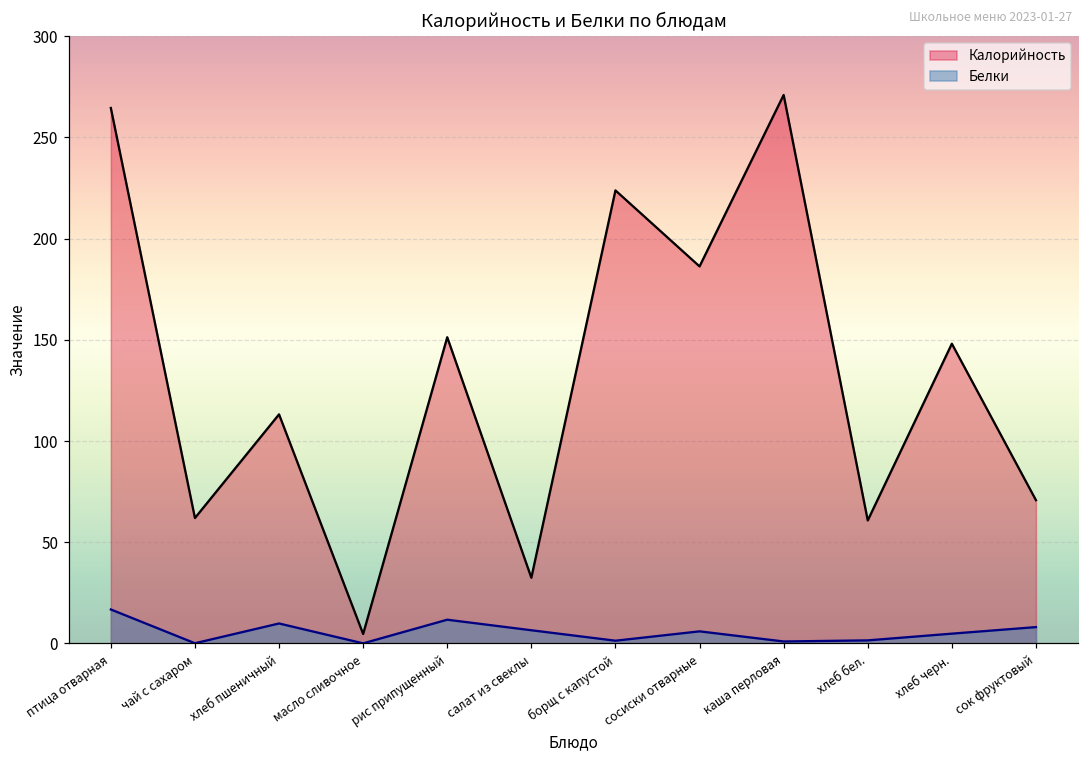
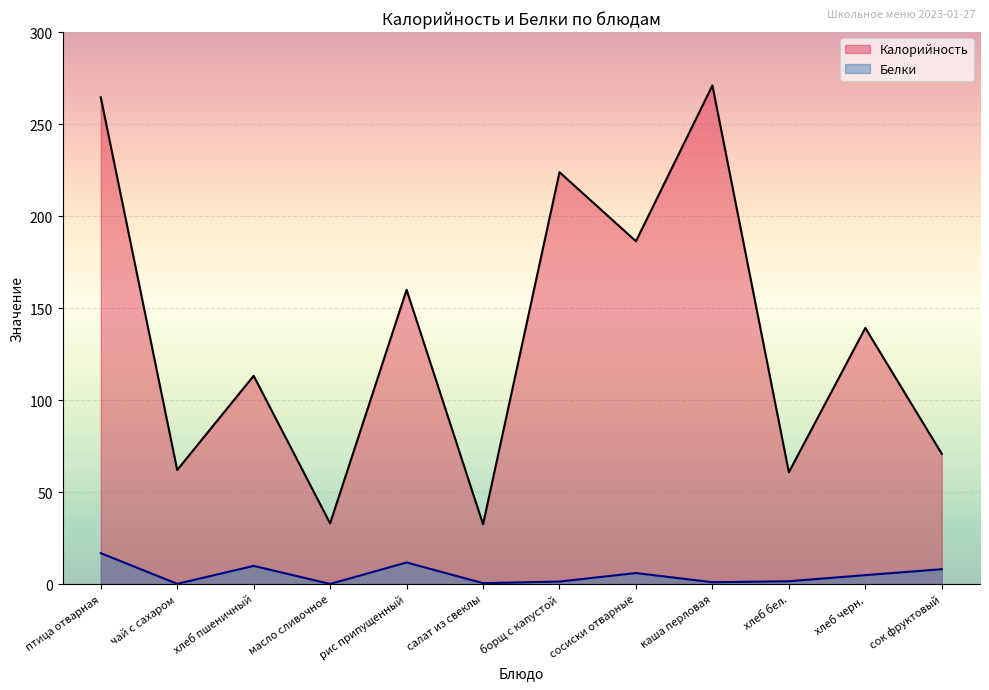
Калорийность, масло сливочное: 5 -> 33
Калорийность, рис припущенный: 151 -> 160
Белки, салат из свеклы: 7 -> 0
Калорийность, хлеб черн.: 148 -> 139
